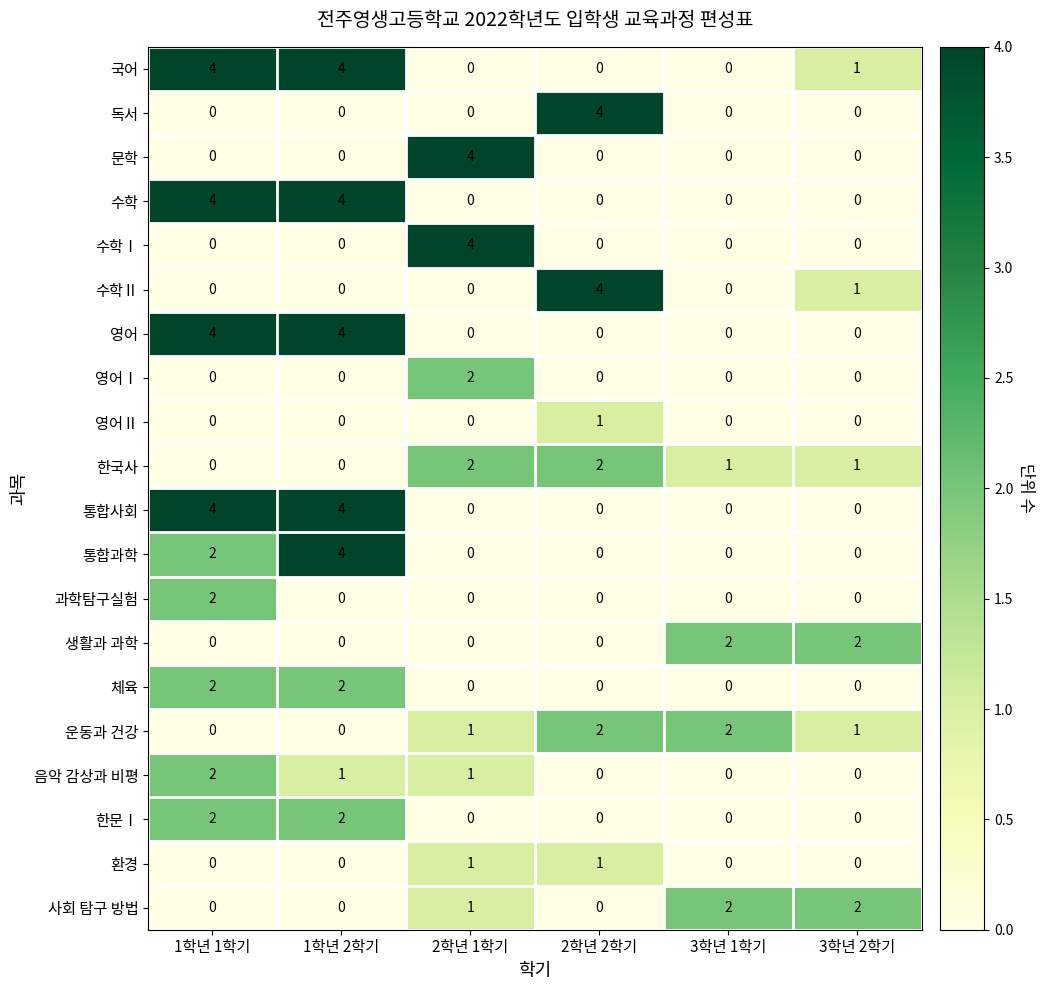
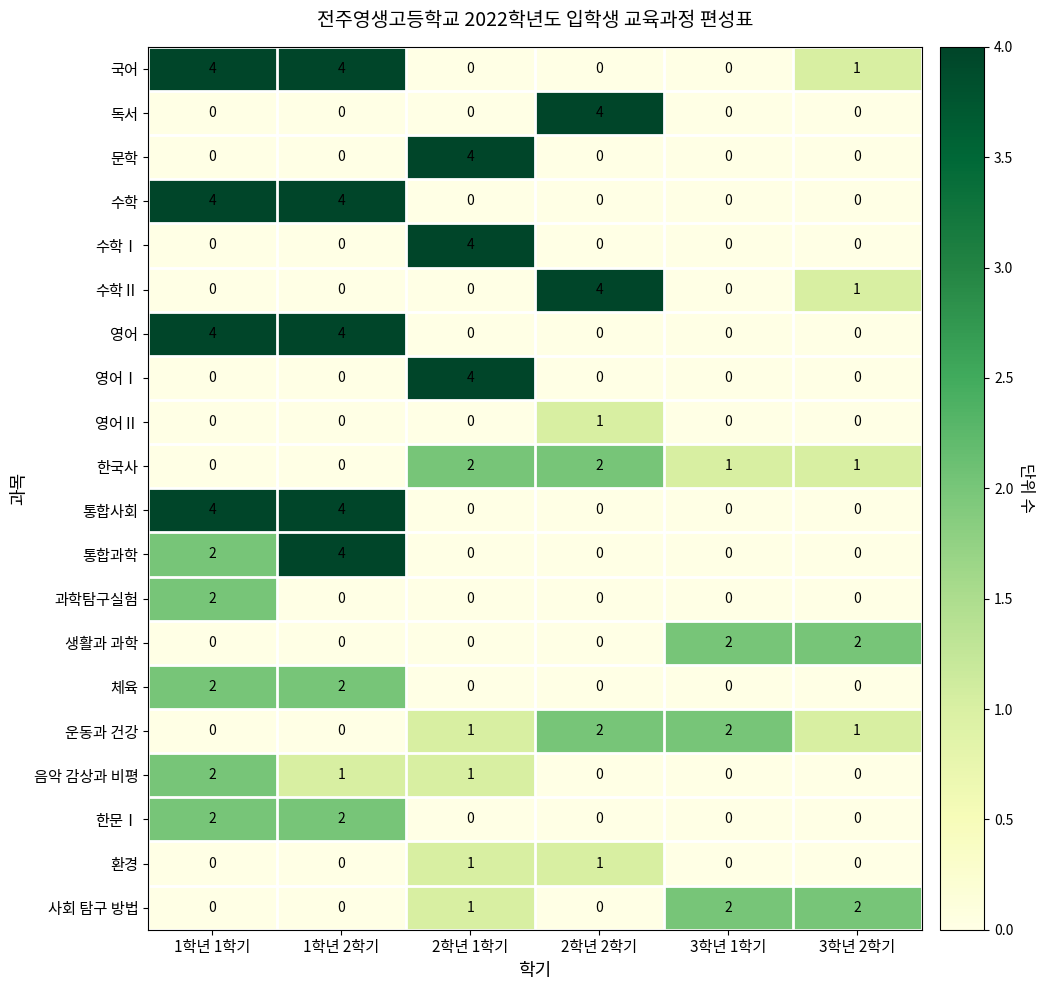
영어Ⅰ, 2학년 1학기: 2 -> 4
